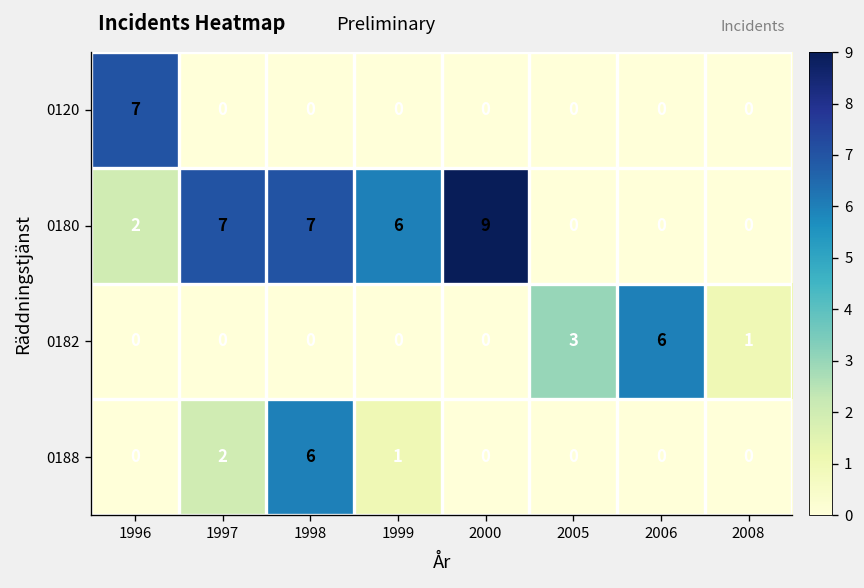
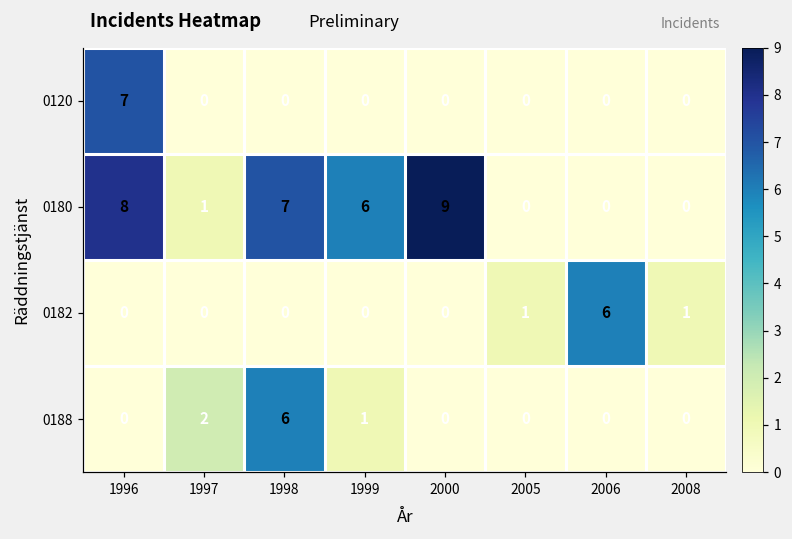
0180, 1996: 2 -> 8
0180, 1997: 7 -> 1
0182, 2005: 3 -> 1
